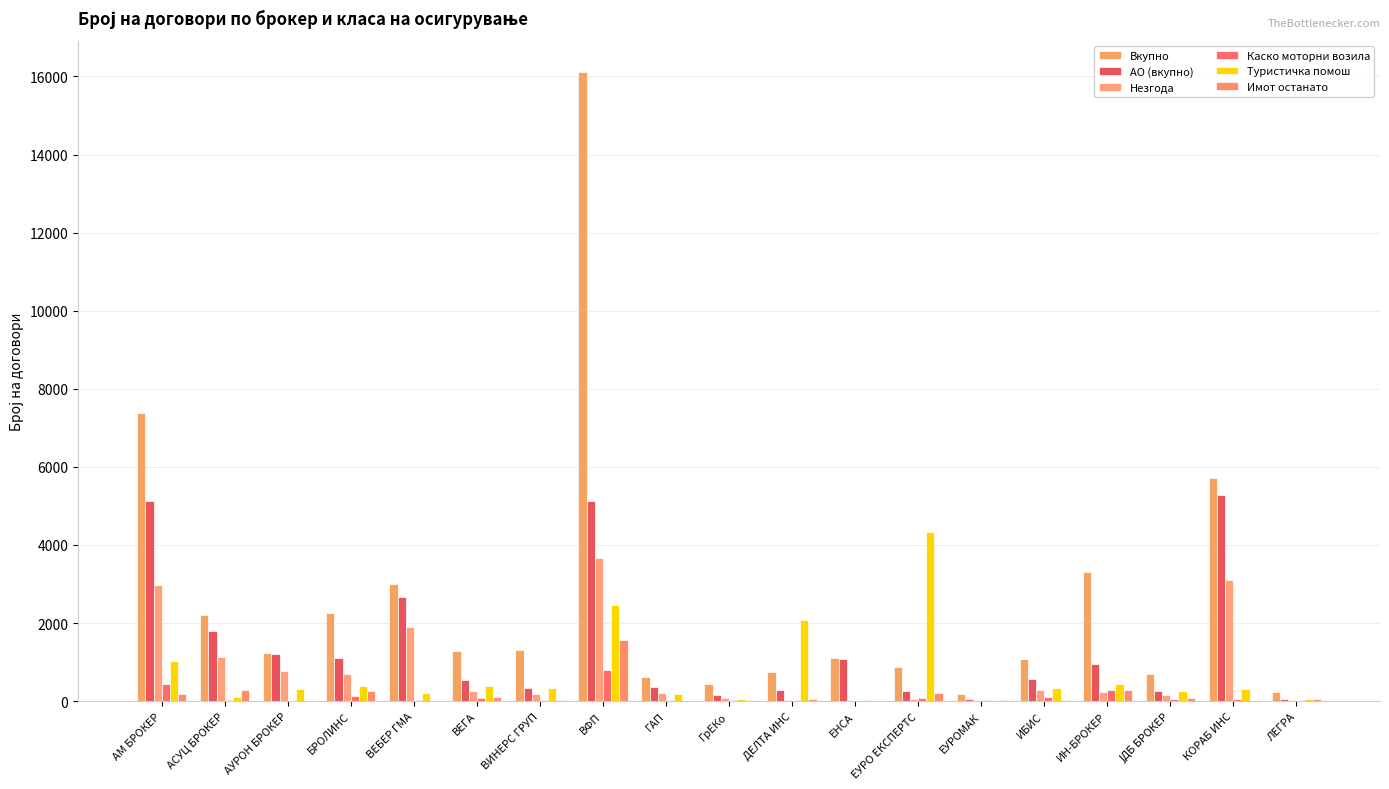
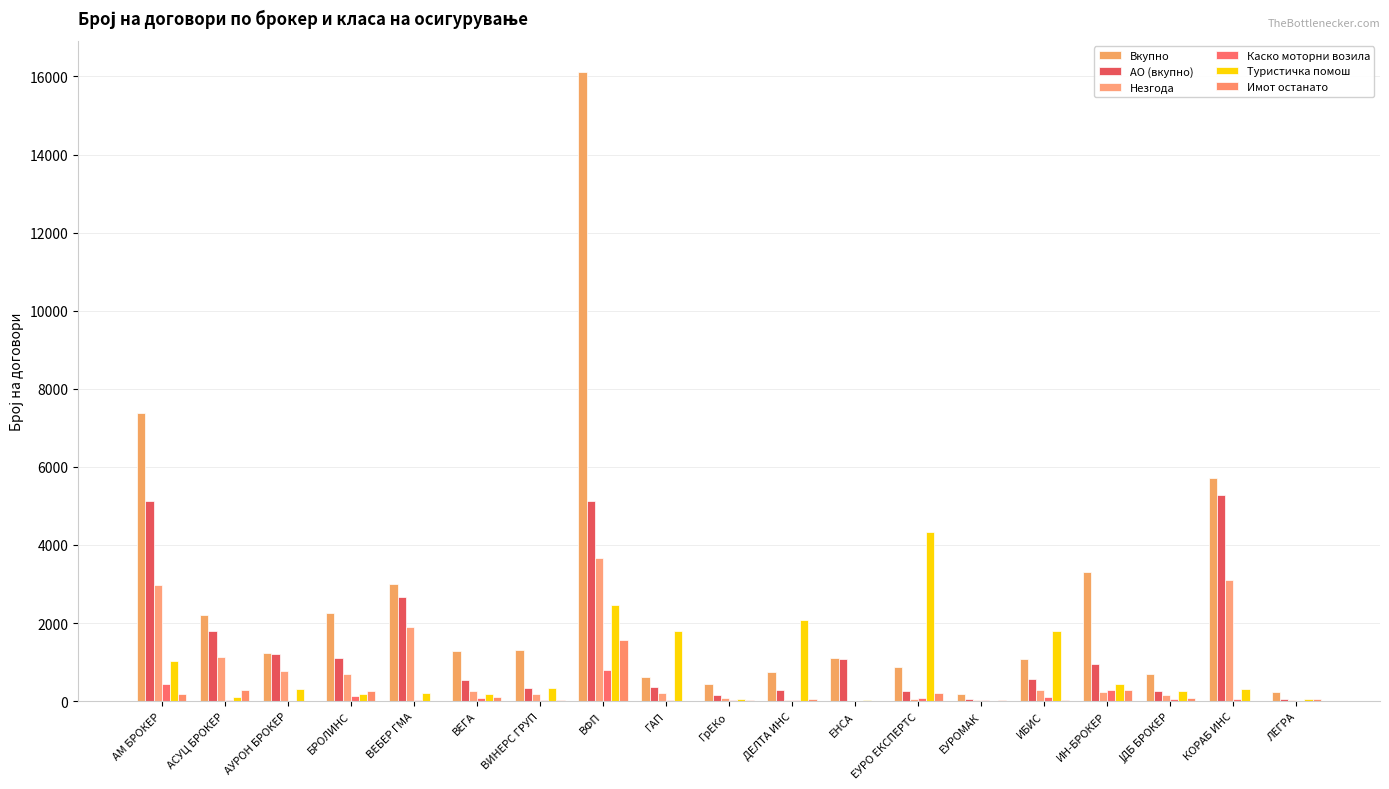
Туристичка помош, БРОЛИНС: 400 -> 200
Туристичка помош, ВЕГА: 400 -> 200
Туристичка помош, ГАП: 200 -> 1800
Туристичка помош, ИБИС: 300 -> 1800
